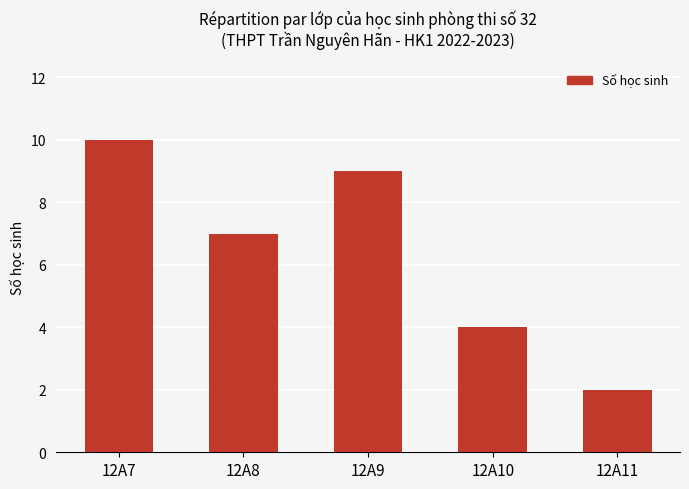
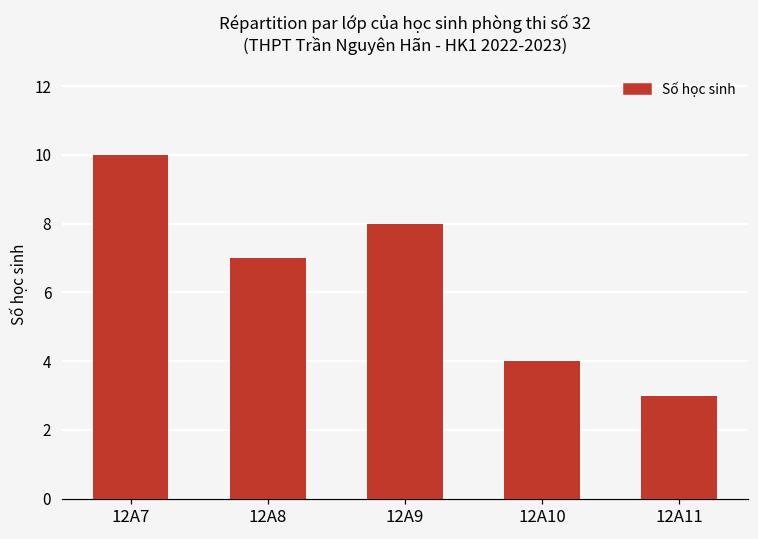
12A9: 9 -> 8
12A11: 2 -> 3
